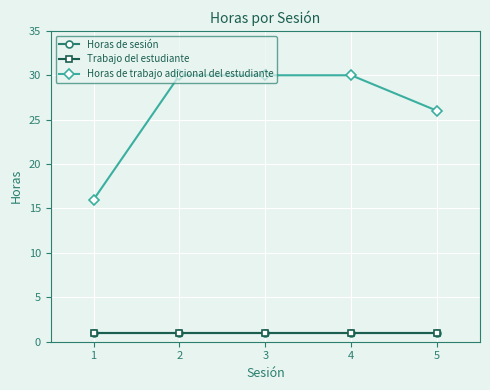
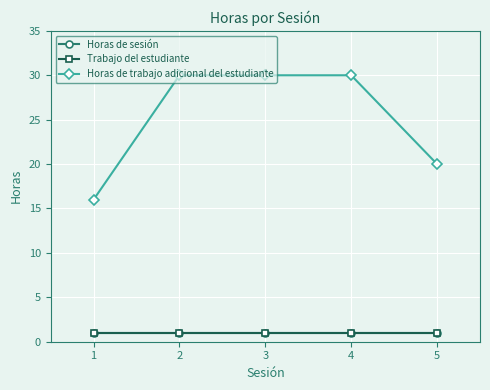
Horas de trabajo adicional del estudiante, 5: 26 -> 20
